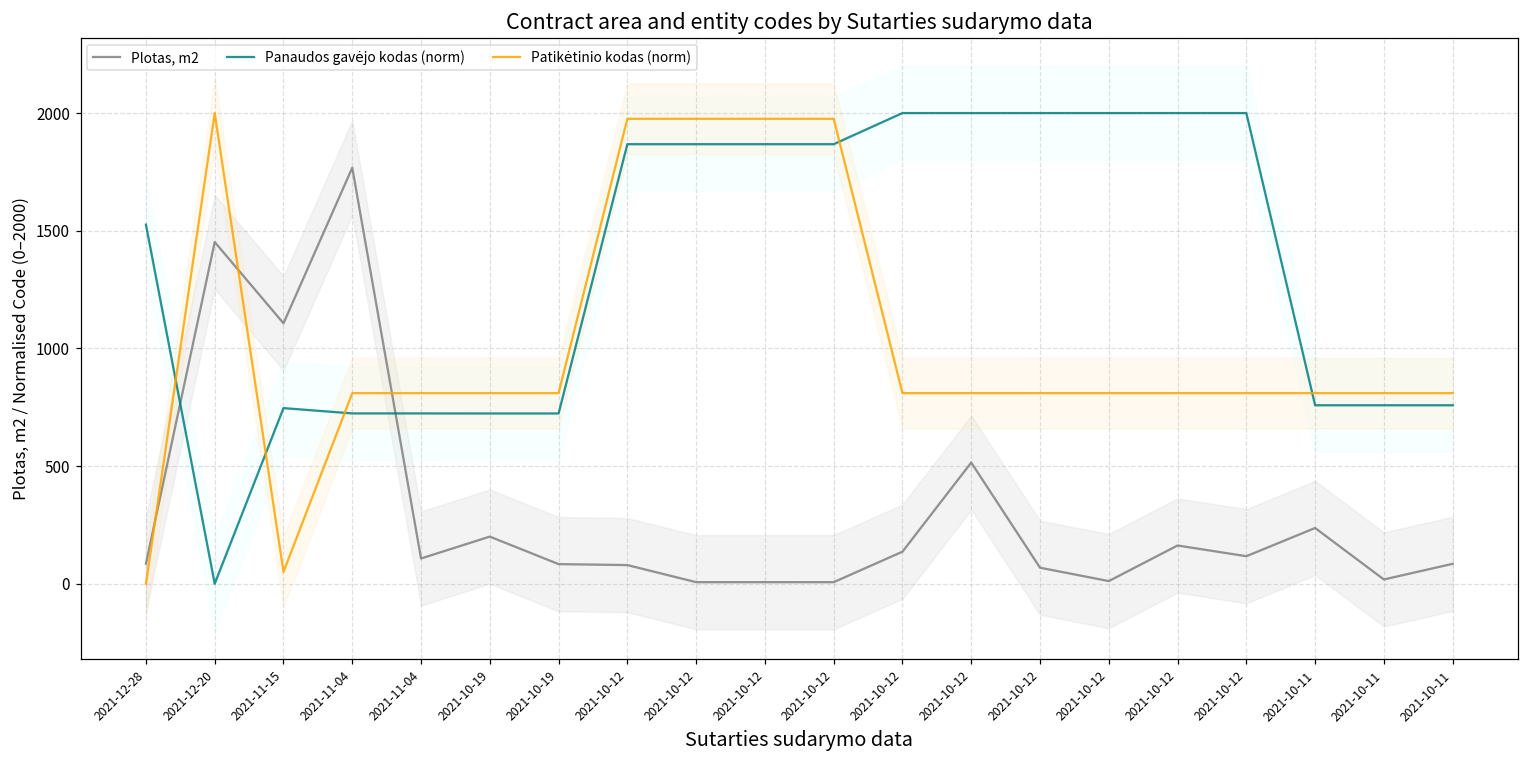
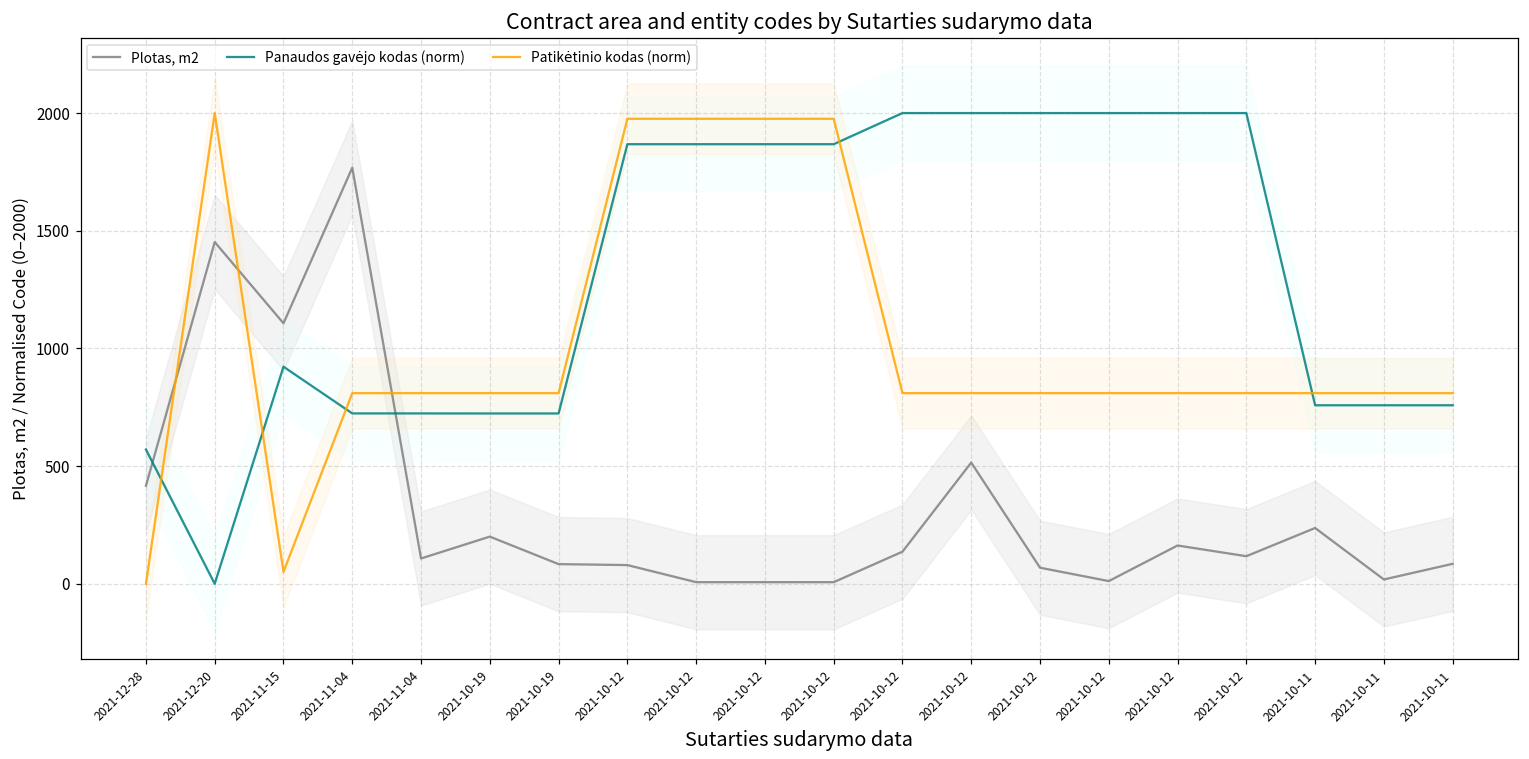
Plotas, m2, 2021-12-28: 90 -> 420
Panaudos gavėjo kodas (norm), 2021-12-28: 1530 -> 570
Panaudos gavėjo kodas (norm), 2021-11-15: 750 -> 920
